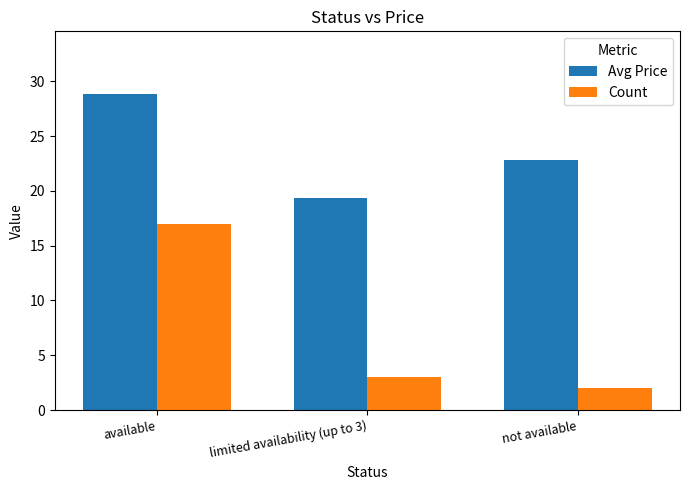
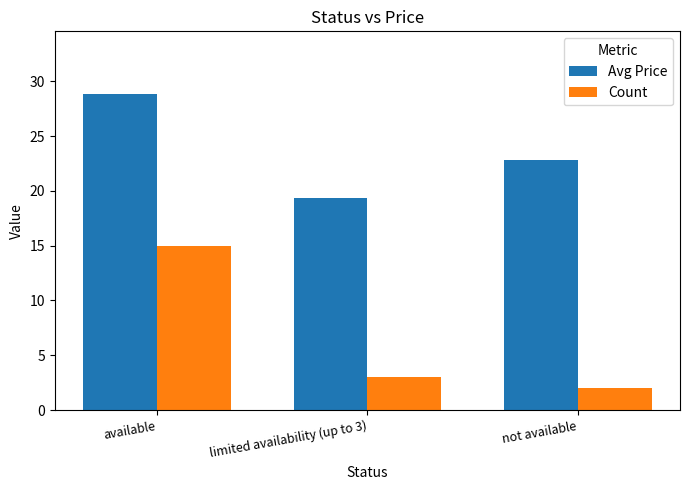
Count, available: 17 -> 15
